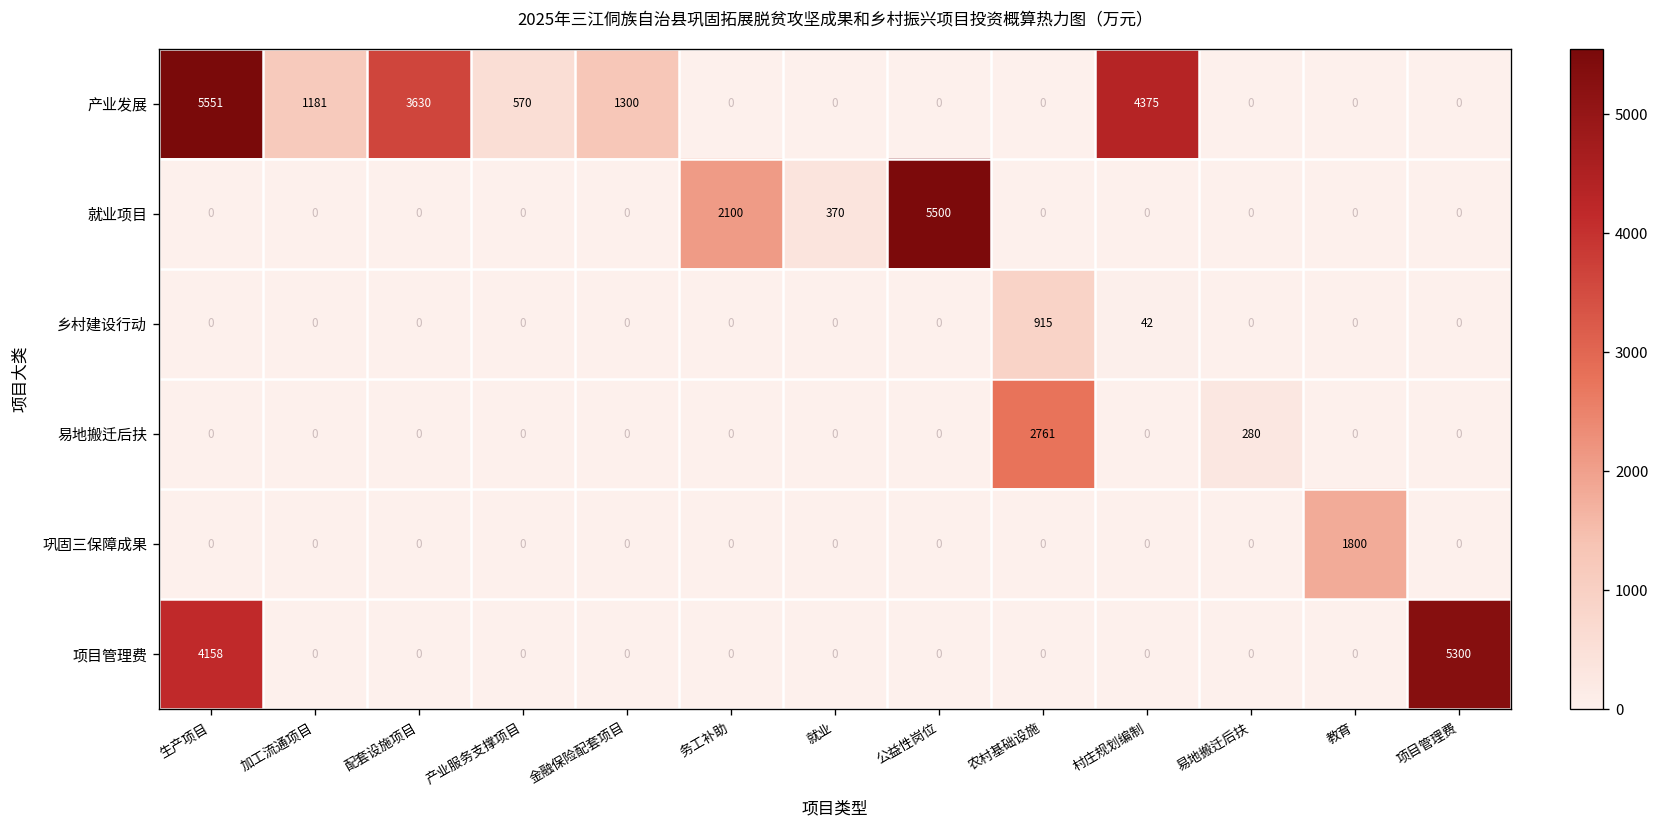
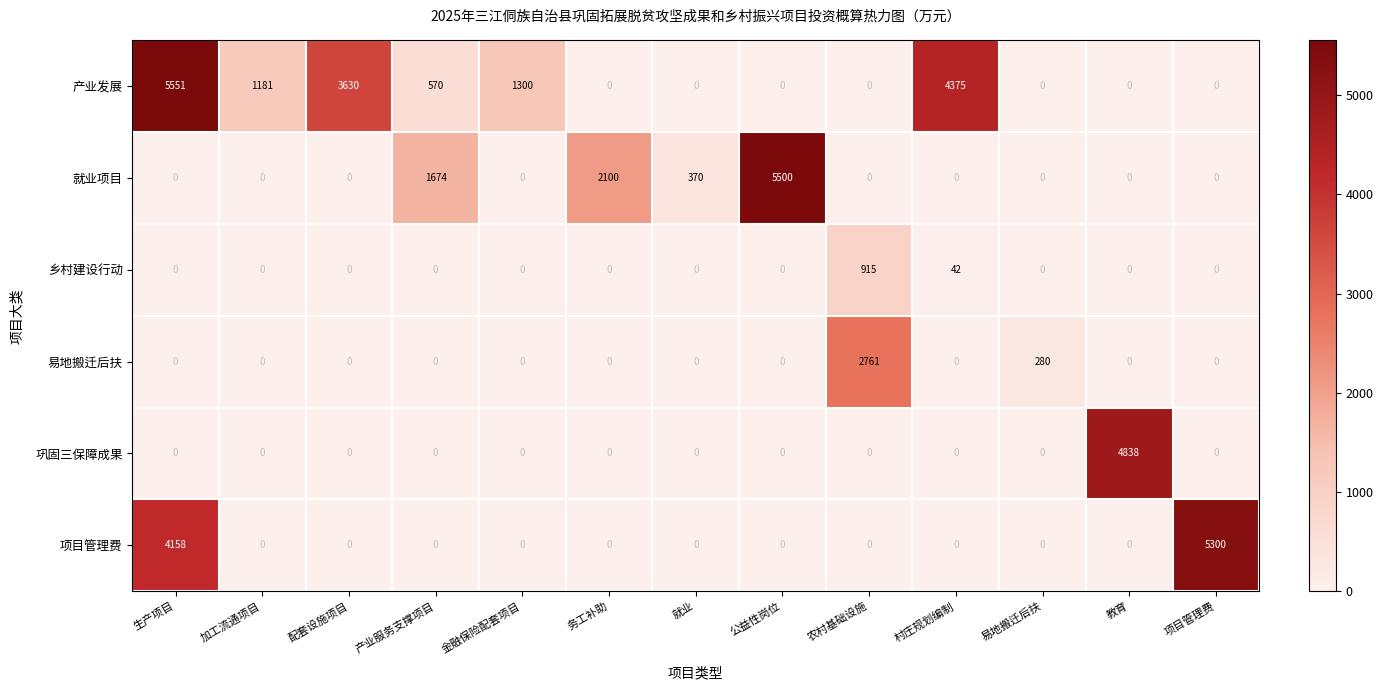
就业项目, 产业服务支撑项目: 0 -> 1674
巩固三保障成果, 教育: 1800 -> 4838
